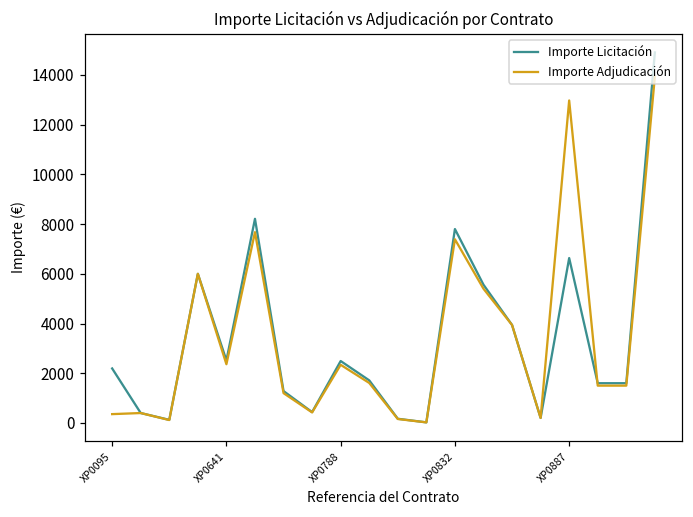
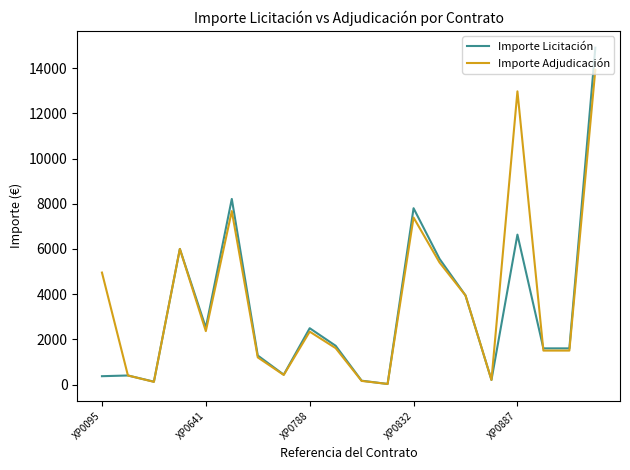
Importe Licitación, XP0095: 2200 -> 400
Importe Adjudicación, XP0095: 400 -> 5000
